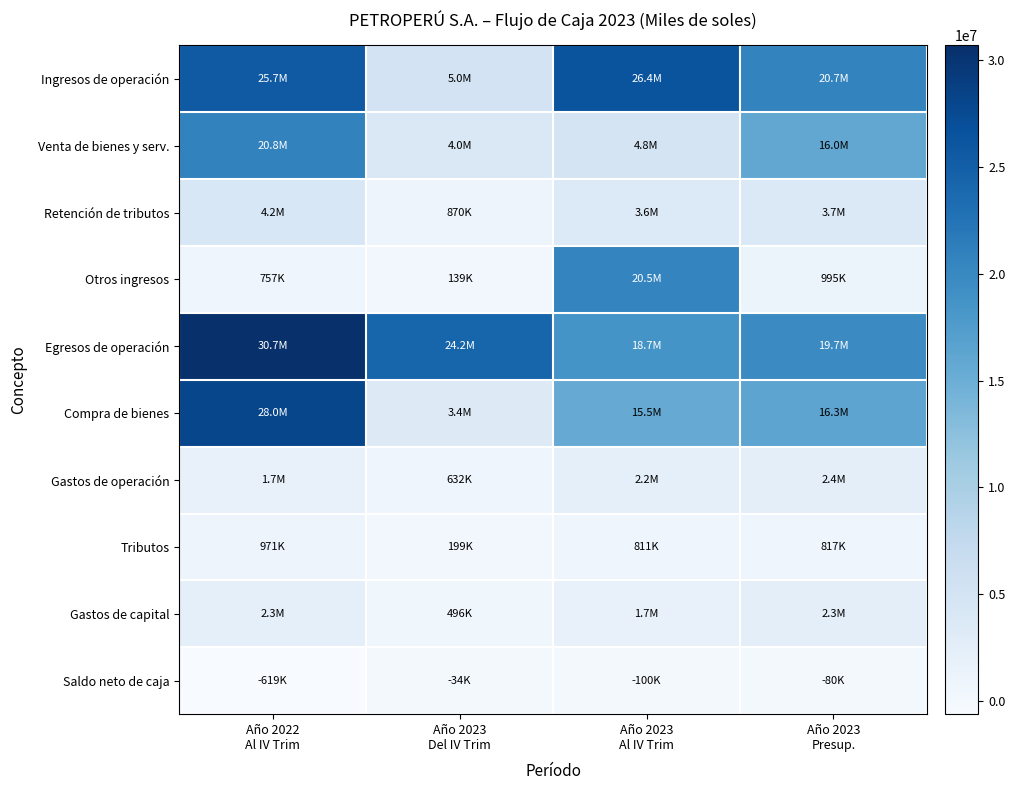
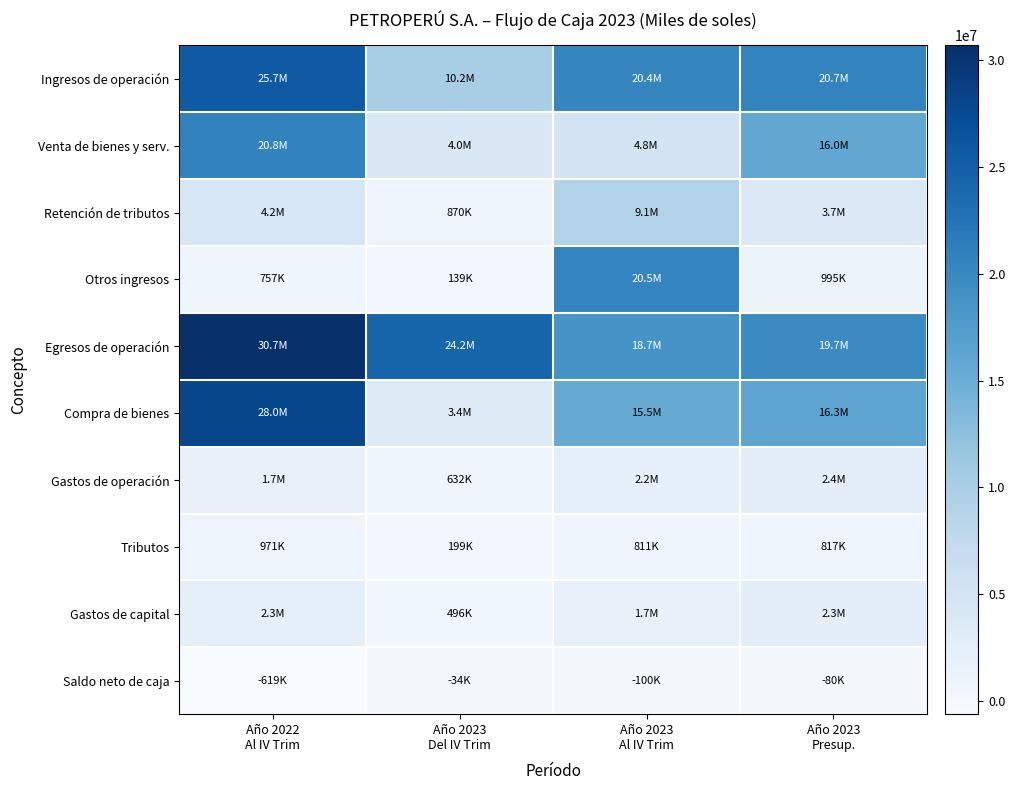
Ingresos de operación, Año 2023 Del IV Trim: 5.0M -> 10.2M
Ingresos de operación, Año 2023 Al IV Trim: 26.4M -> 20.4M
Retención de tributos, Año 2023 Al IV Trim: 3.6M -> 9.1M
